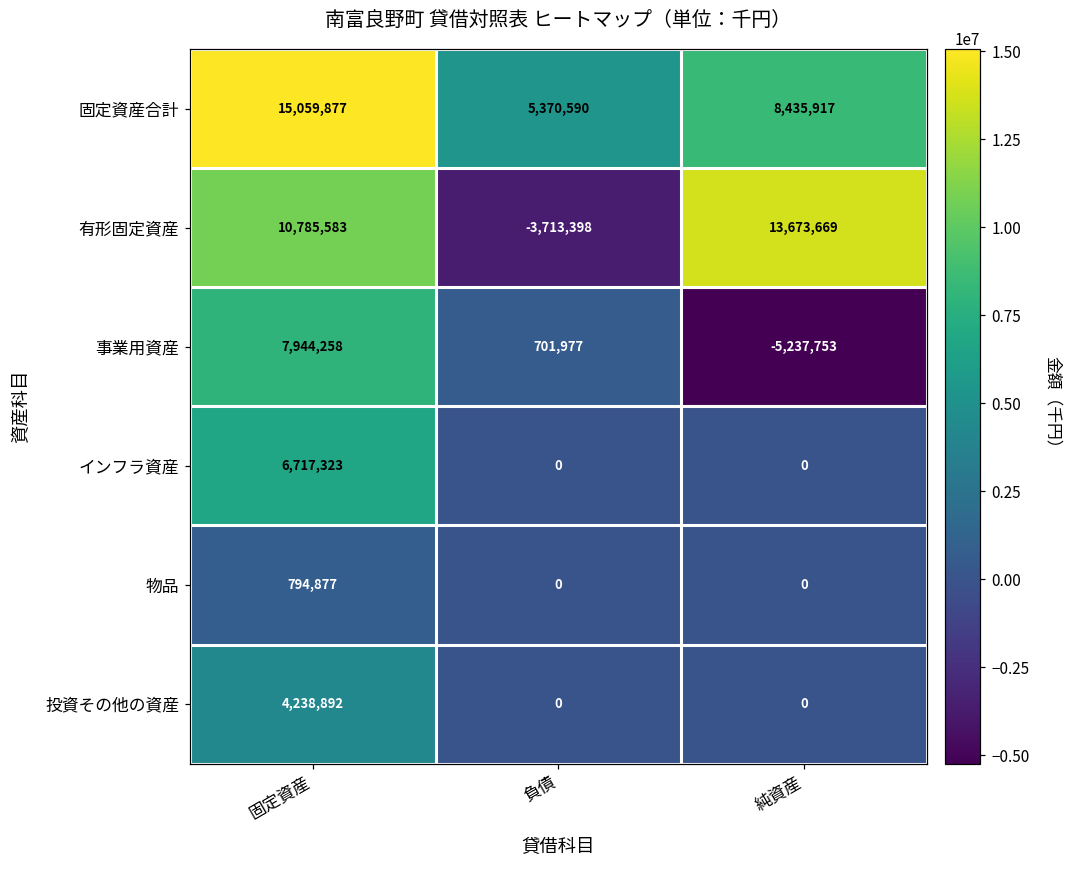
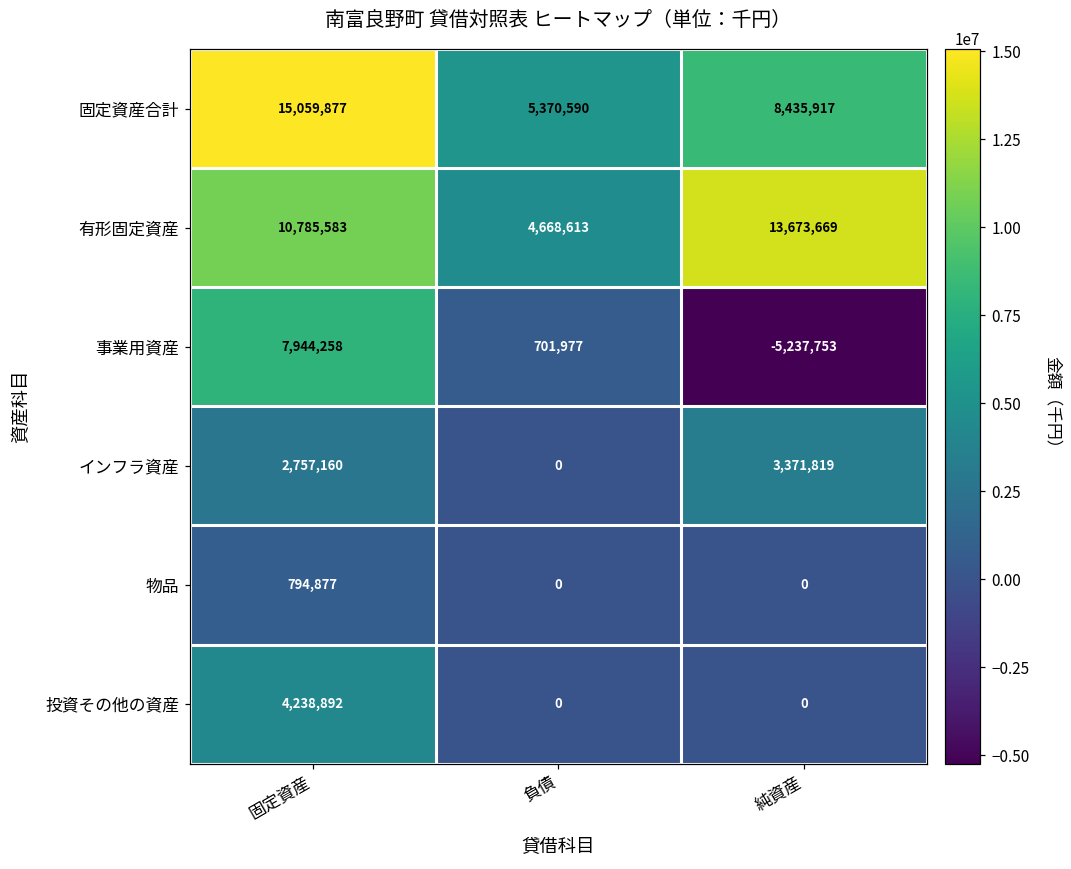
有形固定資産, 負債: -3,713,398 -> 4,668,613
インフラ資産, 固定資産: 6,717,323 -> 2,757,160
インフラ資産, 純資産: 0 -> 3,371,819
